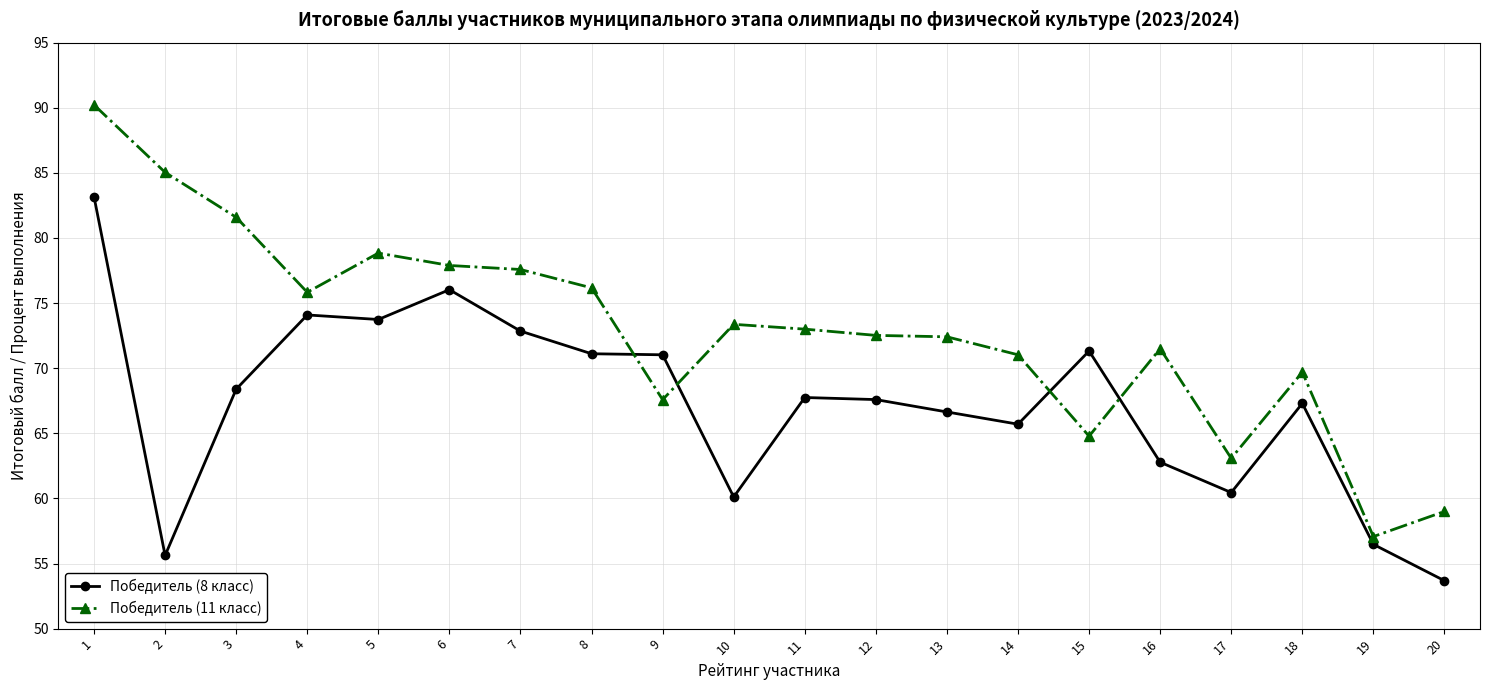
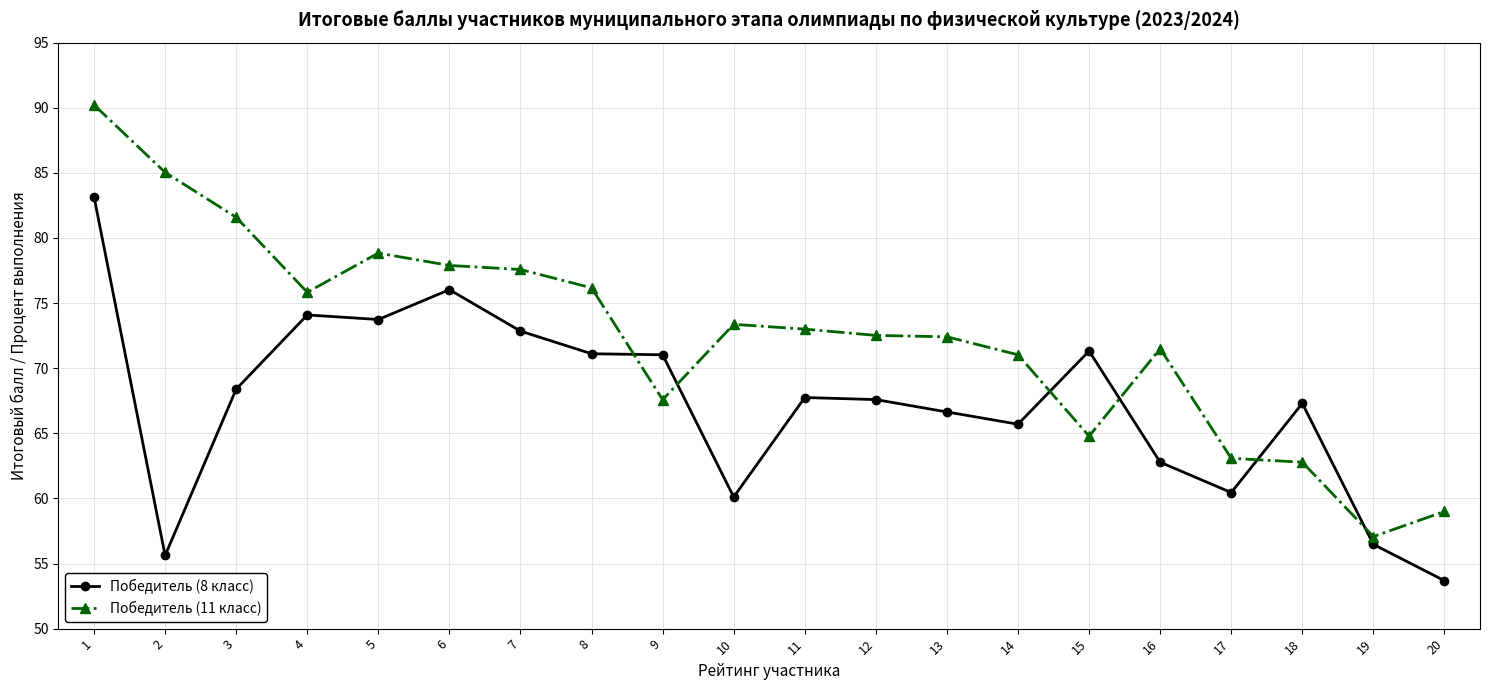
Победитель (11 класс), 18: 69.7 -> 62.8
